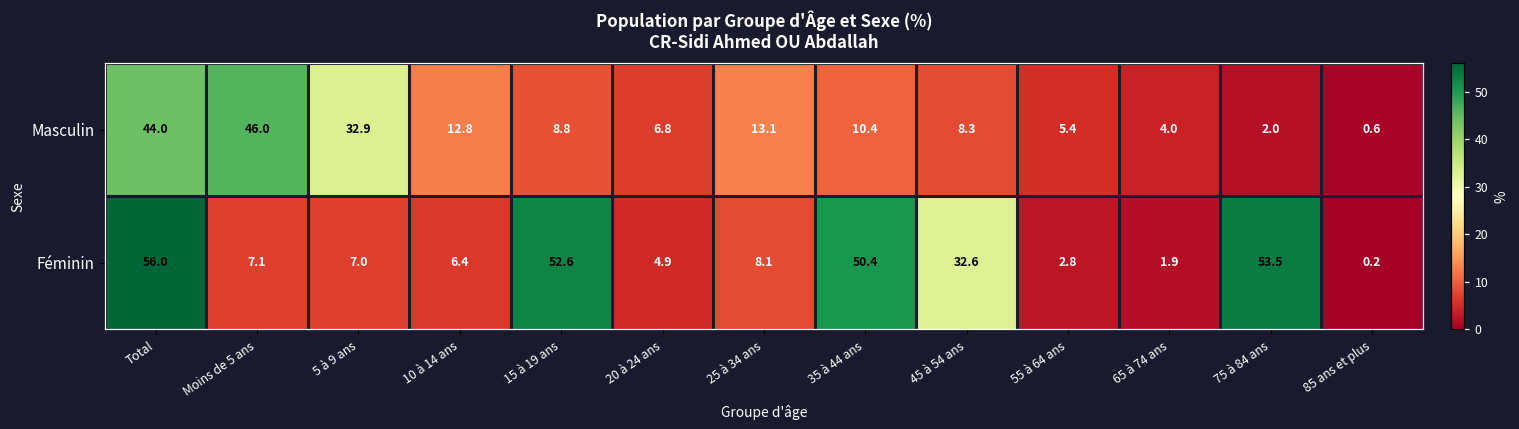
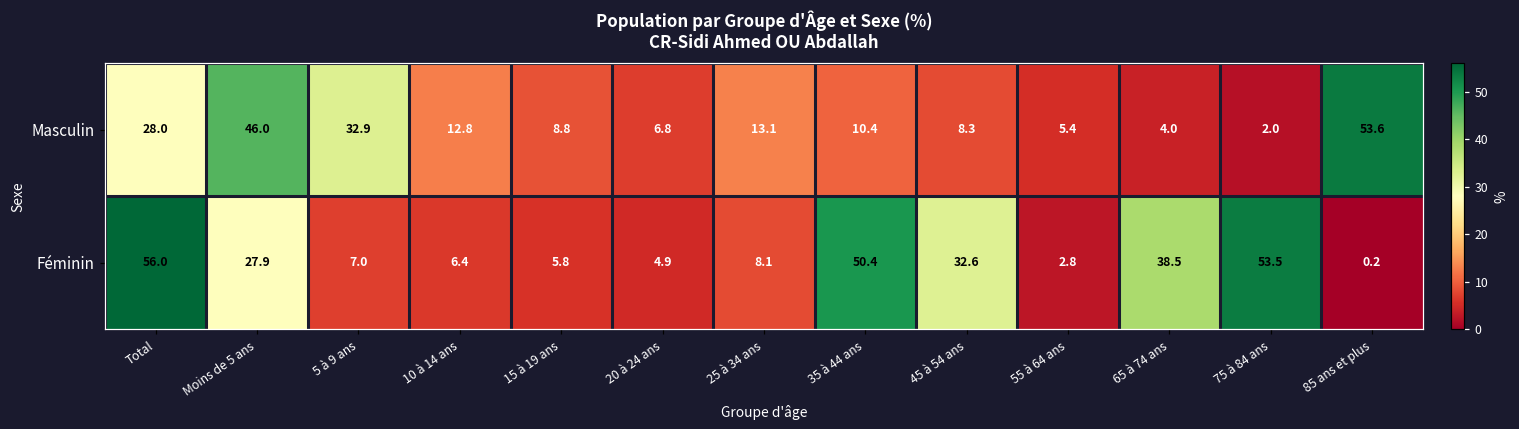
Masculin, Total: 44.0 -> 28.0
Masculin, 85 ans et plus: 0.6 -> 53.6
Féminin, Moins de 5 ans: 7.1 -> 27.9
Féminin, 15 à 19 ans: 52.6 -> 5.8
Féminin, 65 à 74 ans: 1.9 -> 38.5
